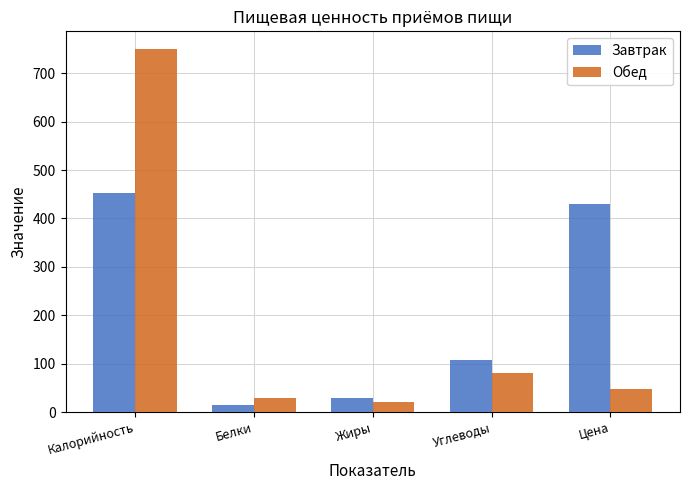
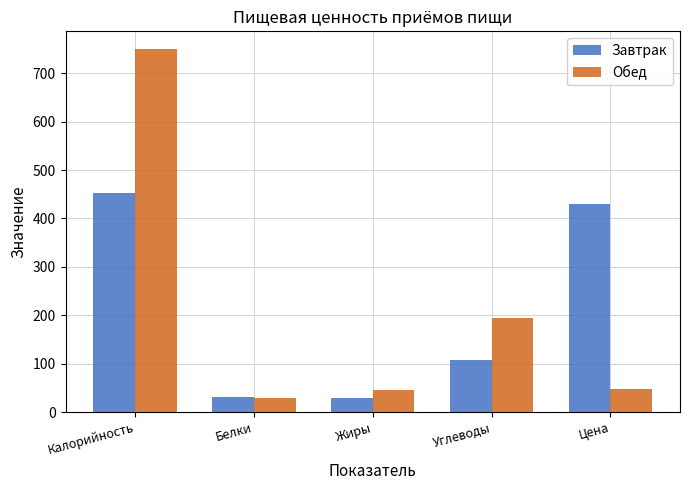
Завтрак, Белки: 10 -> 30
Обед, Жиры: 20 -> 50
Обед, Углеводы: 80 -> 200
